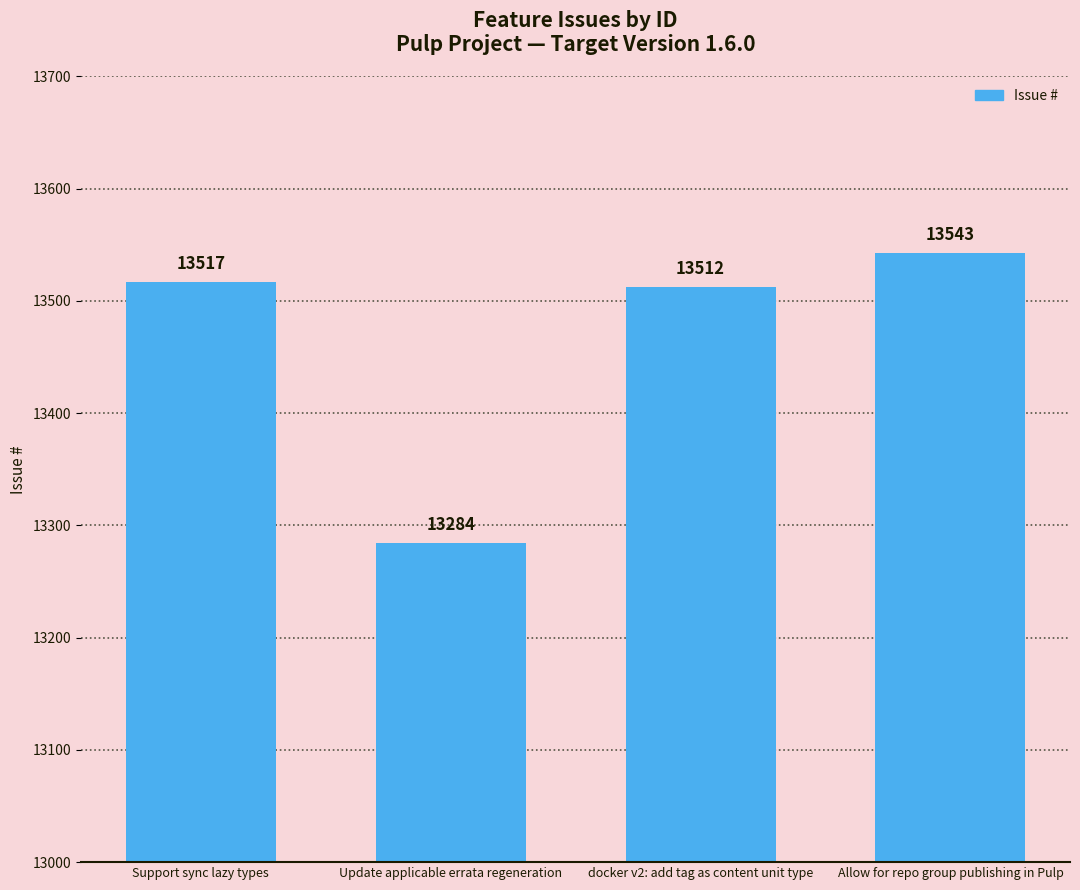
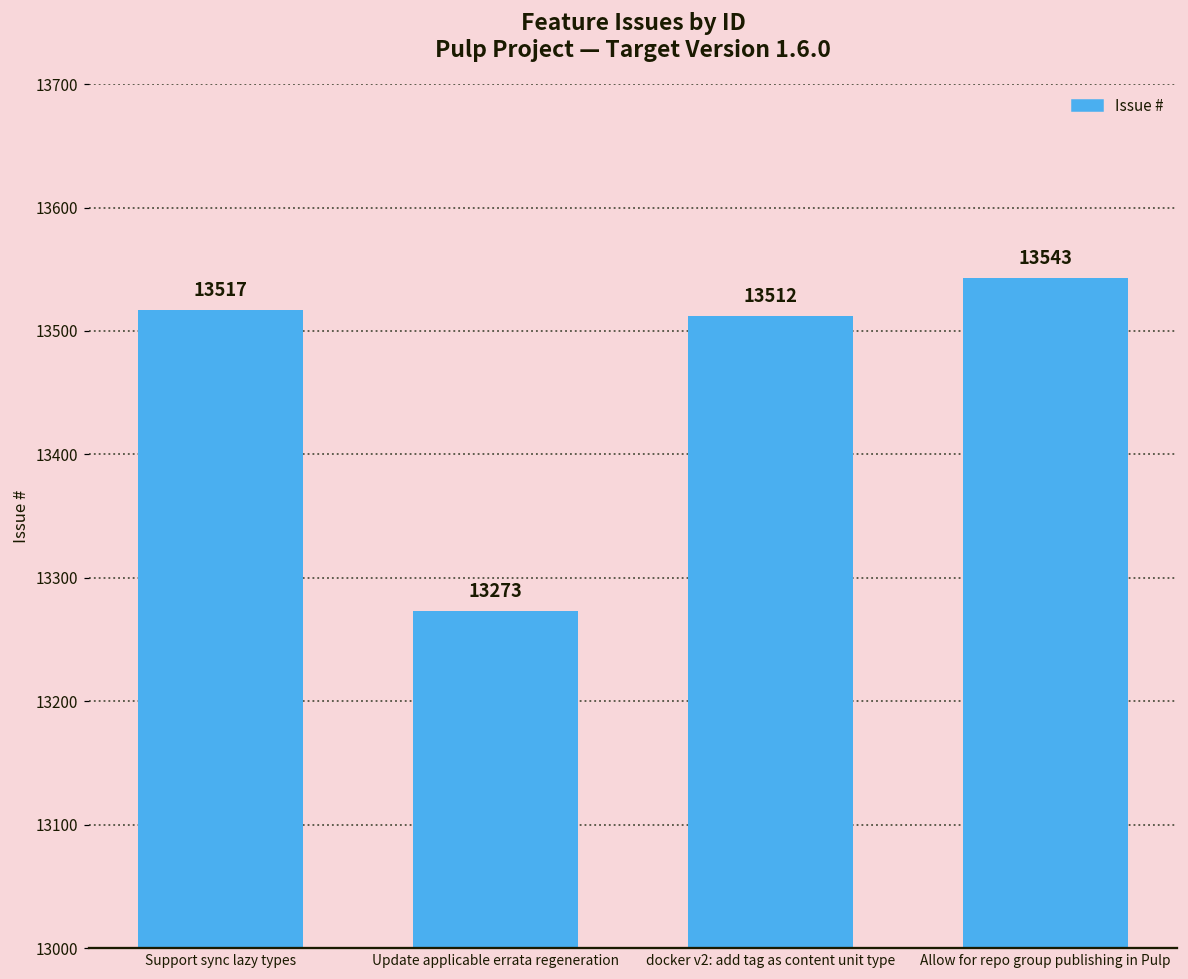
Update applicable errata regeneration: 13284 -> 13273
